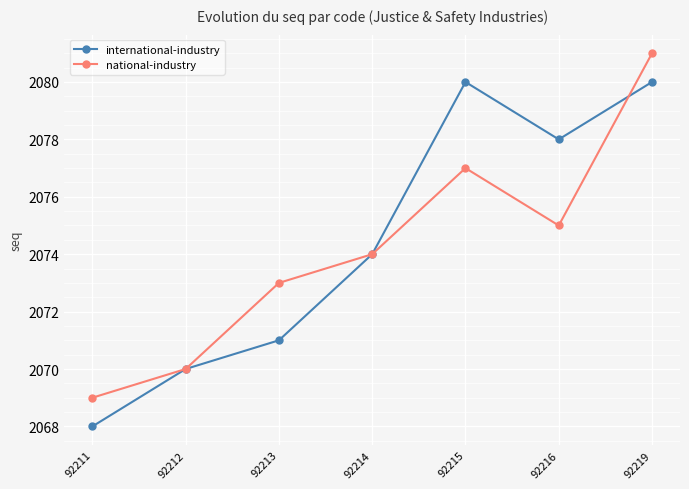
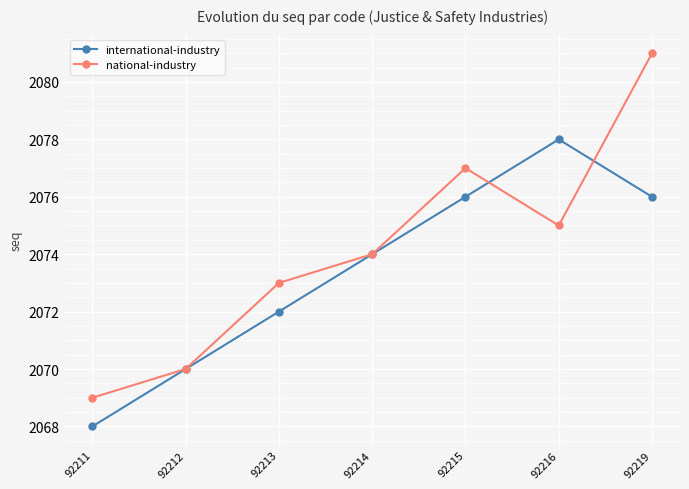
international-industry, 92213: 2071 -> 2072
international-industry, 92215: 2080 -> 2076
international-industry, 92219: 2080 -> 2076
